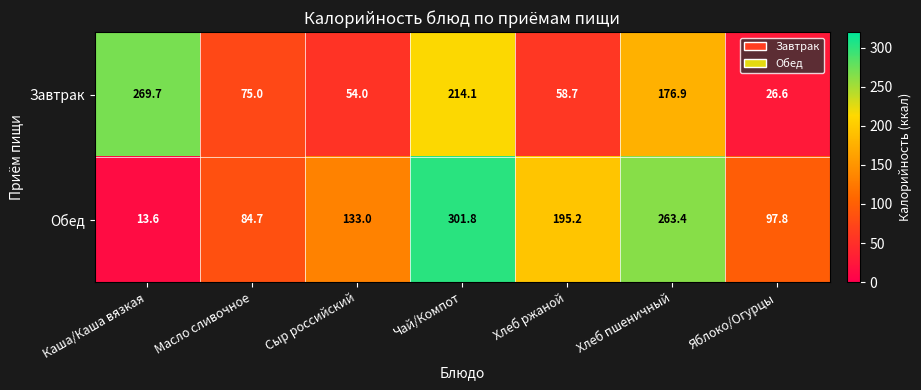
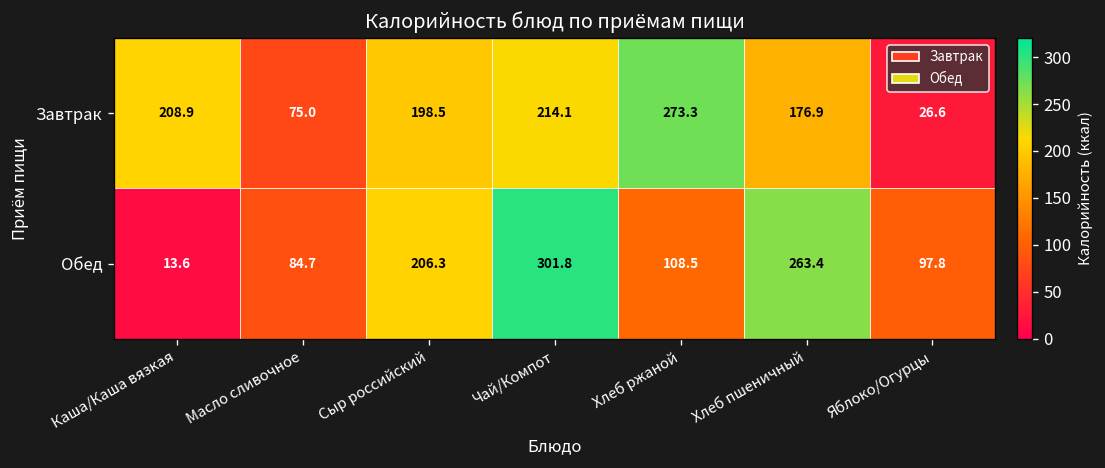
Завтрак, Каша/Каша вязкая: 269.7 -> 208.9
Завтрак, Сыр российский: 54.0 -> 198.5
Завтрак, Хлеб ржаной: 58.7 -> 273.3
Обед, Сыр российский: 133.0 -> 206.3
Обед, Хлеб ржаной: 195.2 -> 108.5
